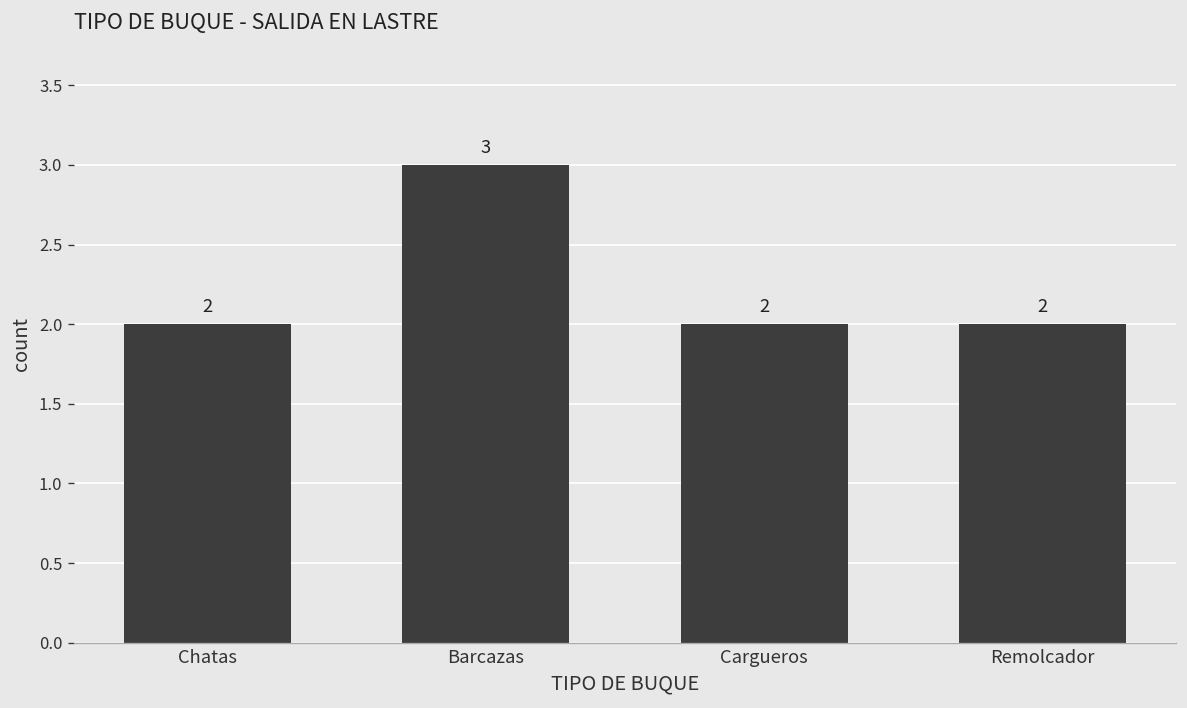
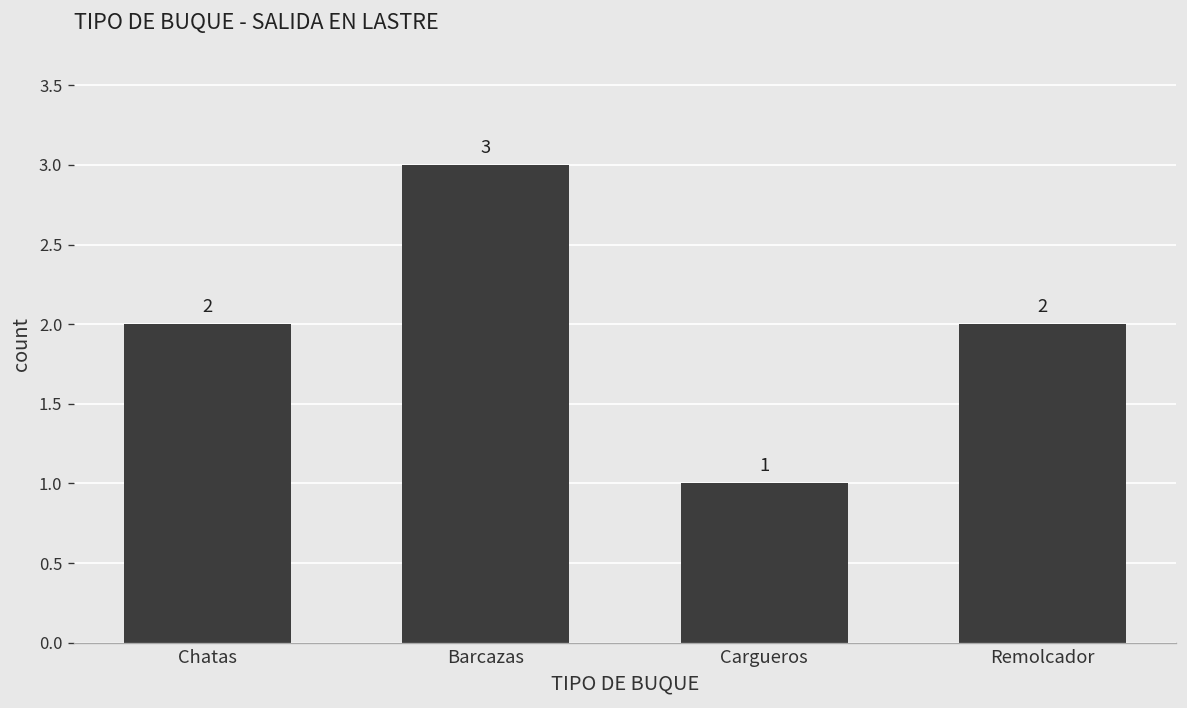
Cargueros: 2 -> 1
